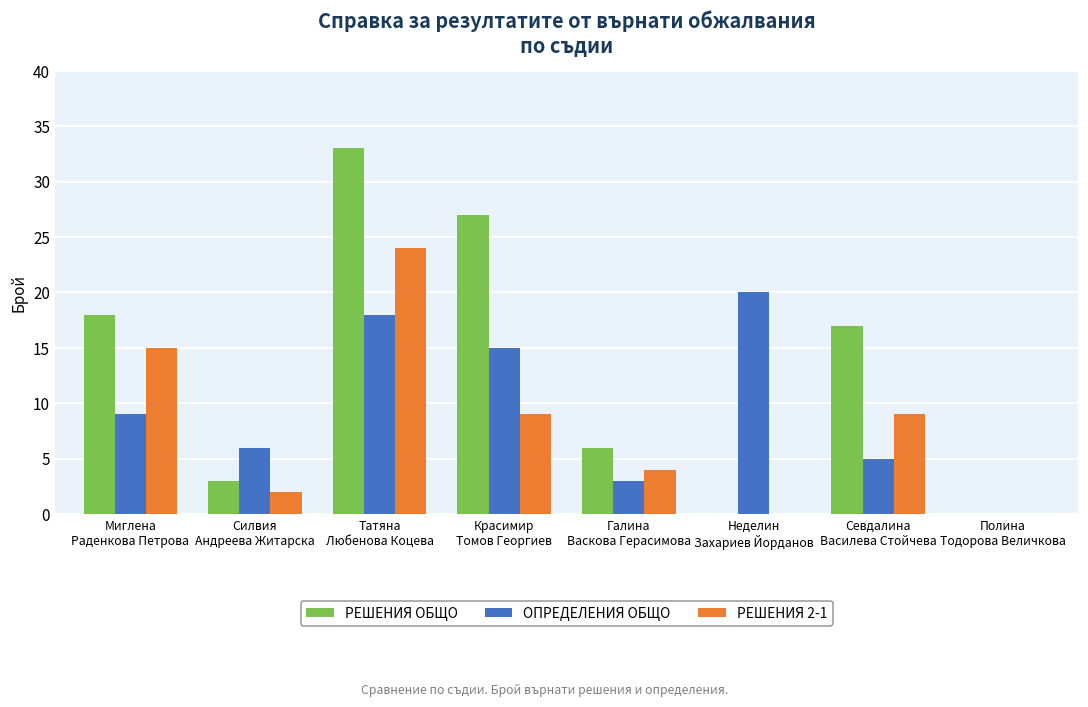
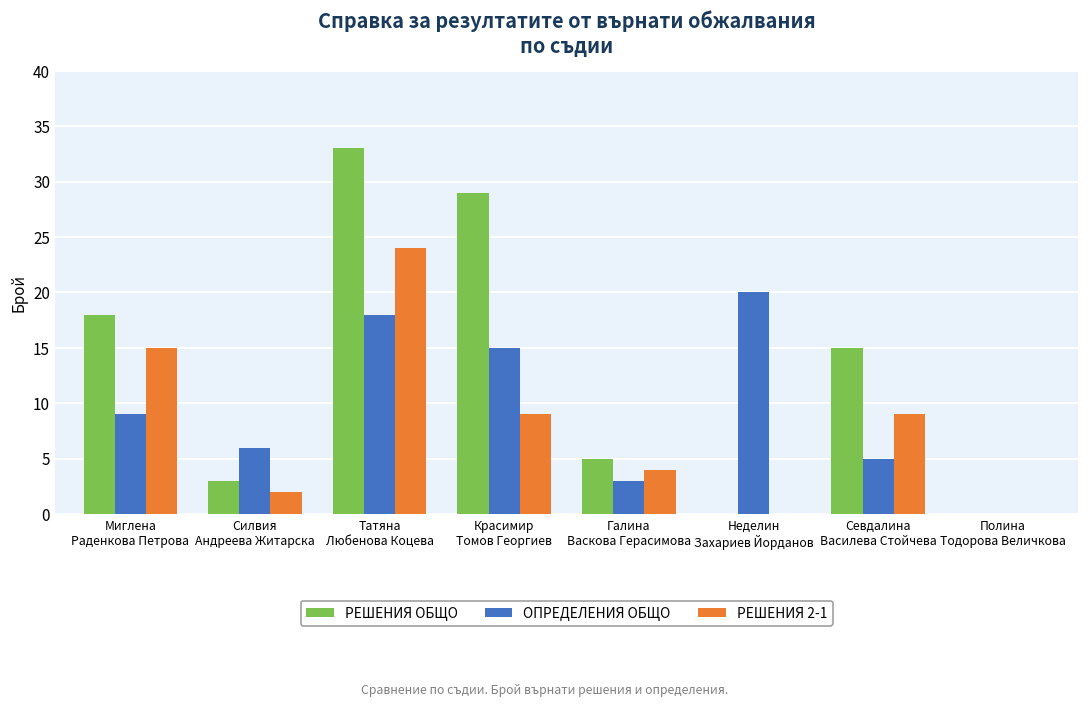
РЕШЕНИЯ ОБЩО, Красимир Томов Георгиев: 27 -> 29
РЕШЕНИЯ ОБЩО, Галина Васкова Герасимова: 6 -> 5
РЕШЕНИЯ ОБЩО, Севдалина Василева Стойчева: 17 -> 15
